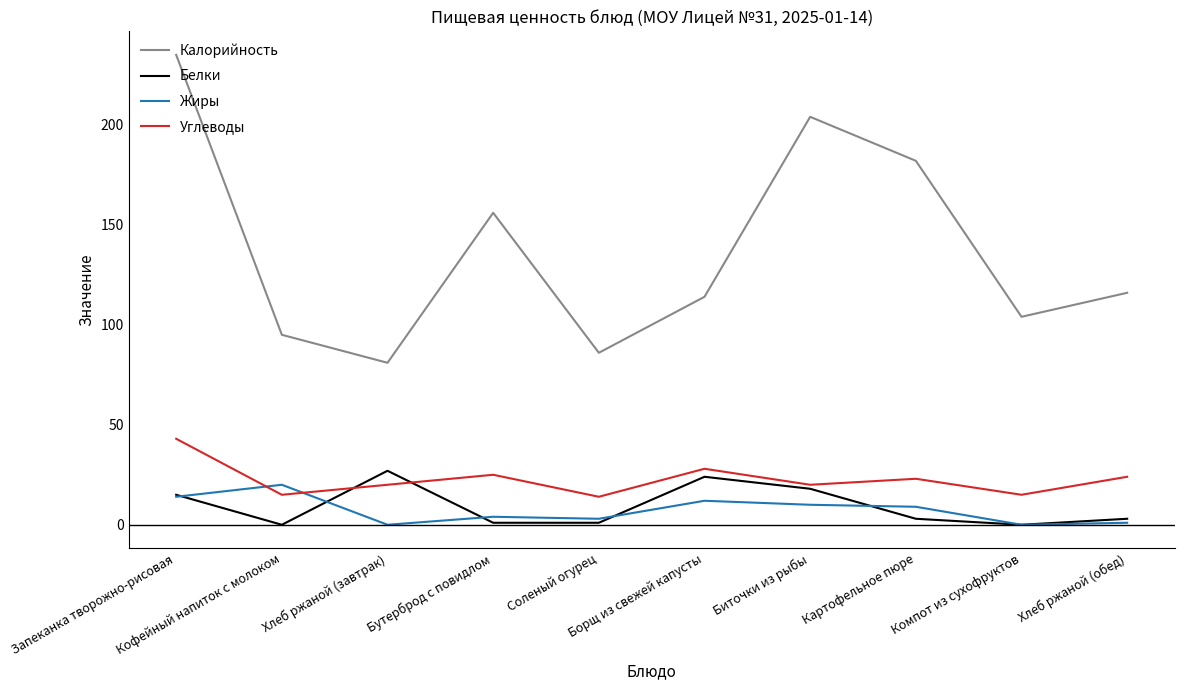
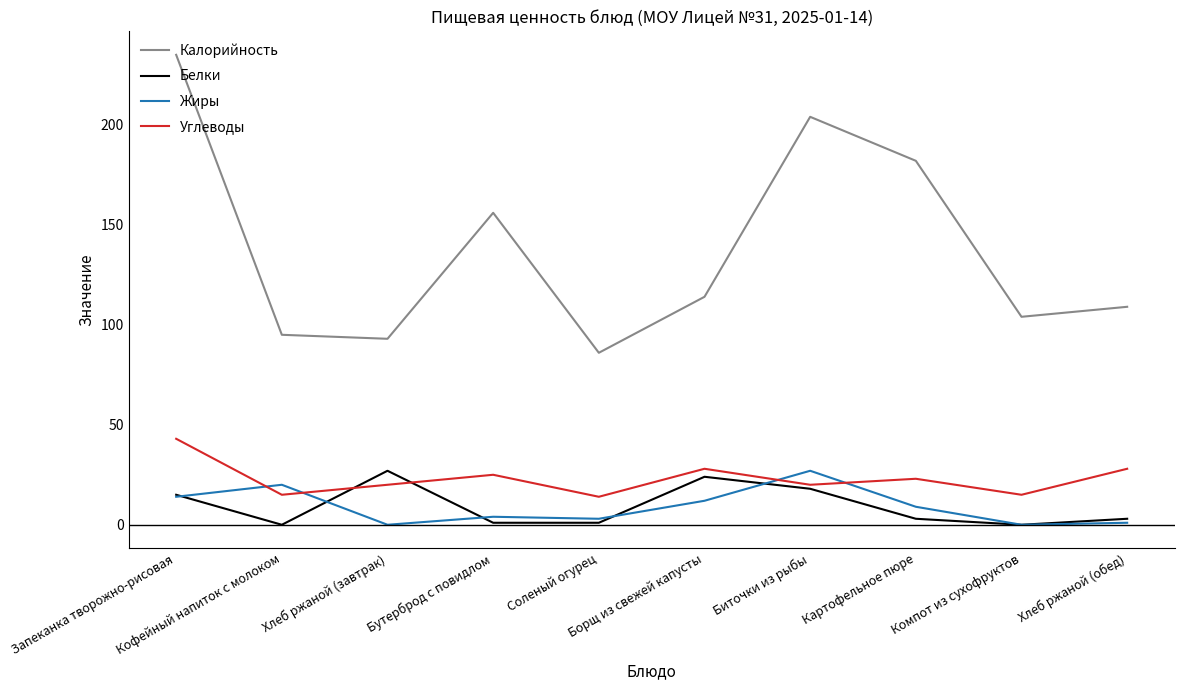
Калорийность, Хлеб ржаной (завтрак): 81 -> 93
Жиры, Биточки из рыбы: 10 -> 27
Калорийность, Хлеб ржаной (обед): 116 -> 109
Углеводы, Хлеб ржаной (обед): 24 -> 28
